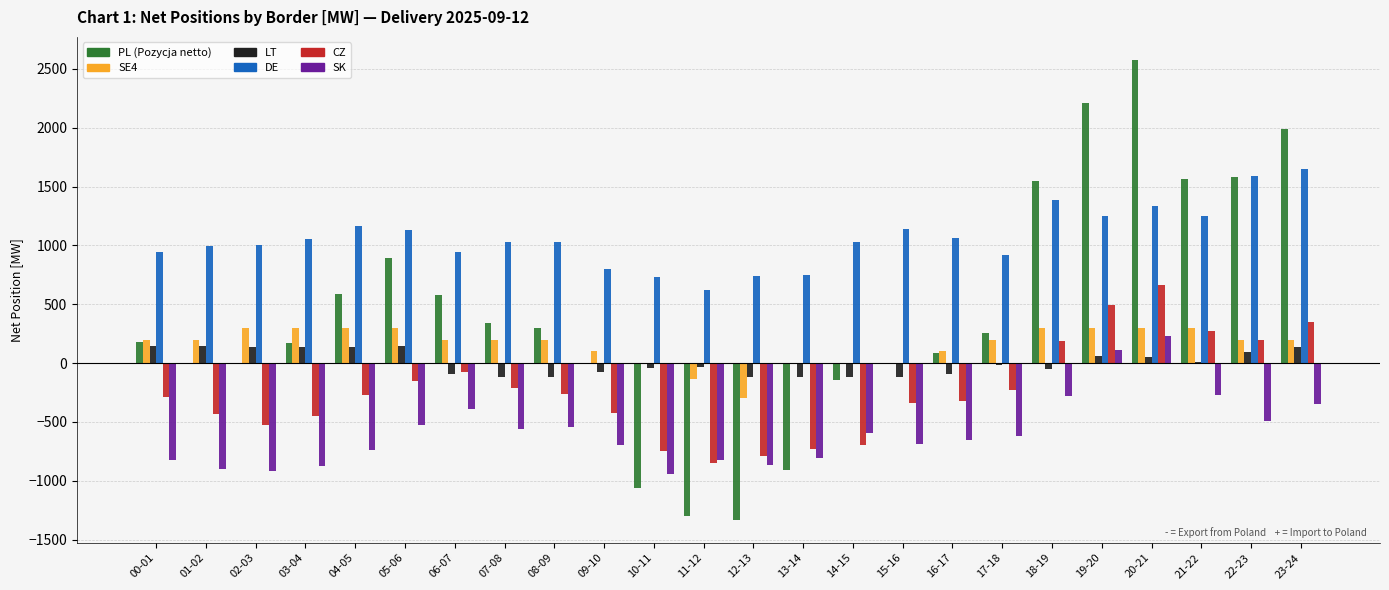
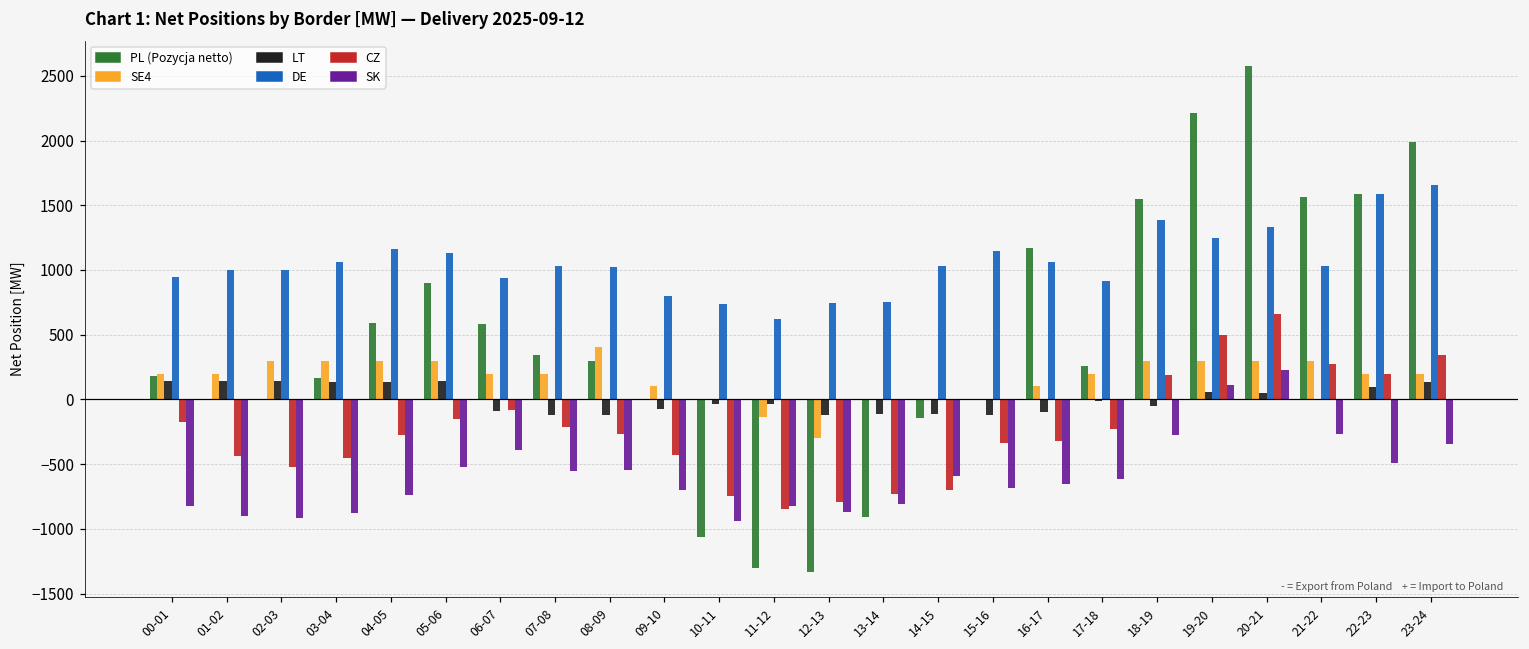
CZ, 00-01: -290 -> -170
SE4, 08-09: 200 -> 400
PL (Pozycja netto), 16-17: 90 -> 1170
DE, 21-22: 1250 -> 1030
